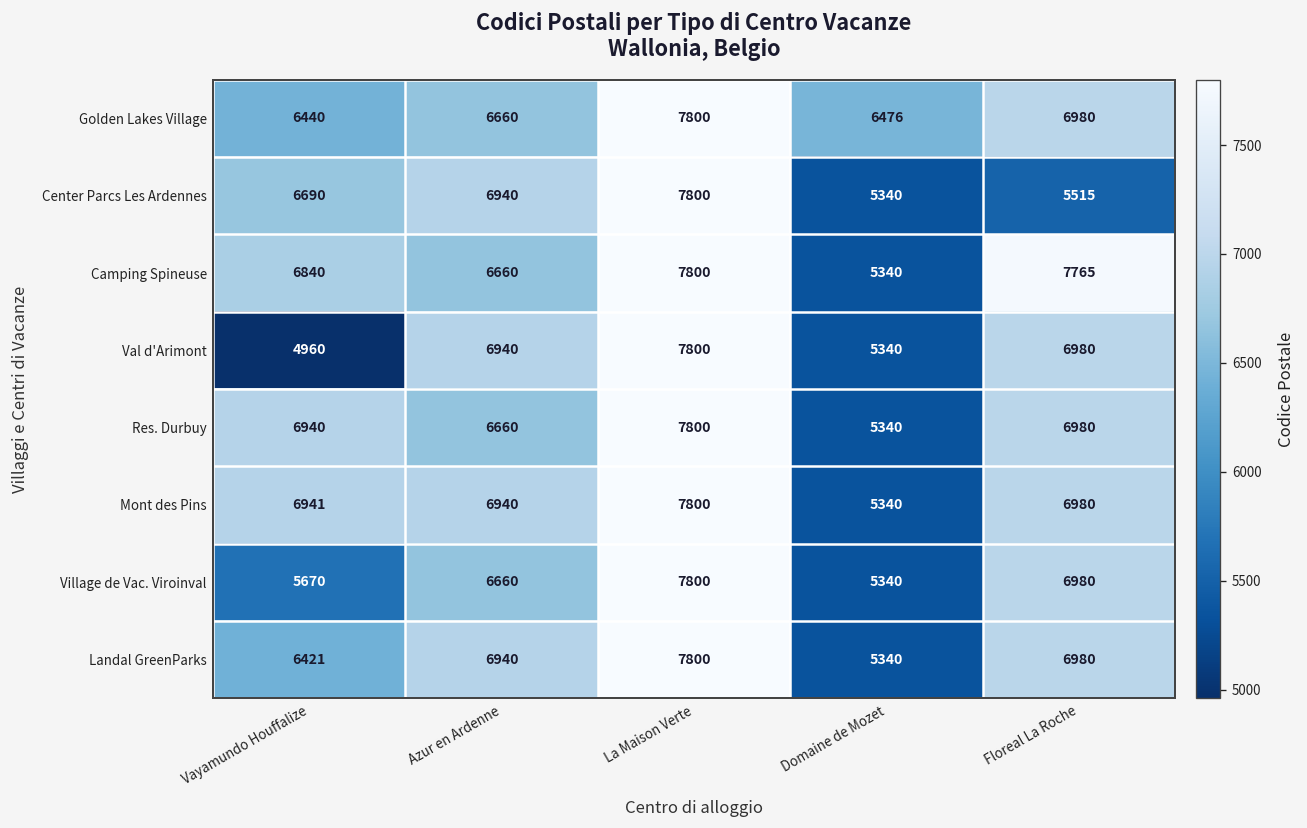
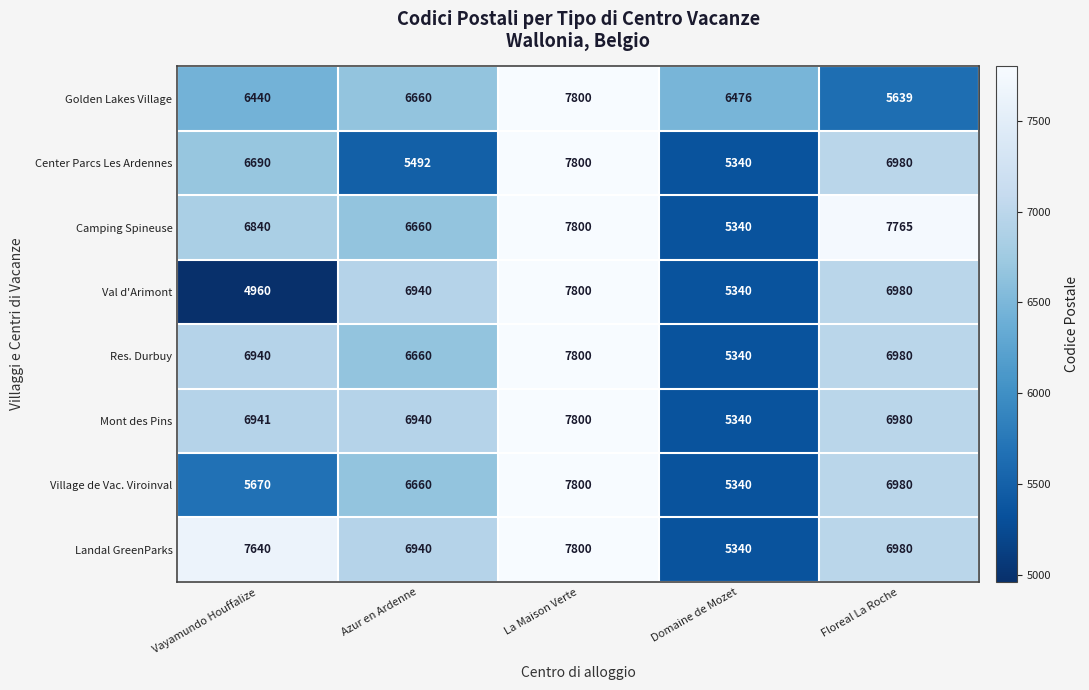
Golden Lakes Village, Floreal La Roche: 6980 -> 5639
Center Parcs Les Ardennes, Azur en Ardenne: 6940 -> 5492
Center Parcs Les Ardennes, Floreal La Roche: 5515 -> 6980
Landal GreenParks, Vayamundo Houffalize: 6421 -> 7640
